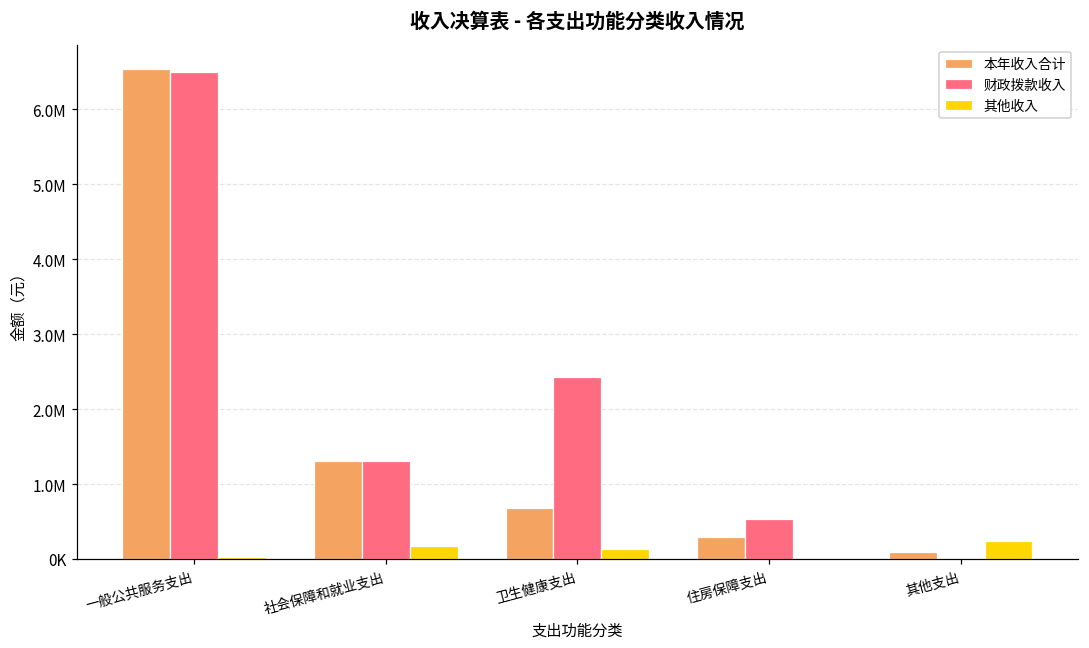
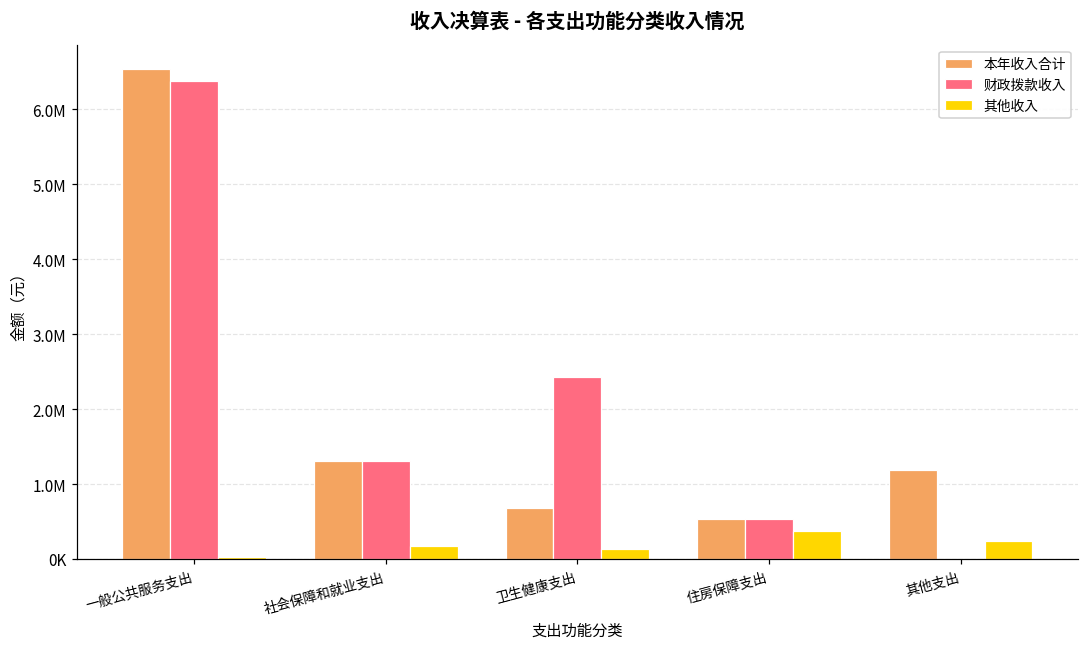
财政拨款收入, 一般公共服务支出: 6500000 -> 6400000
本年收入合计, 住房保障支出: 300000 -> 500000
其他收入, 住房保障支出: 0 -> 400000
本年收入合计, 其他支出: 100000 -> 1200000
